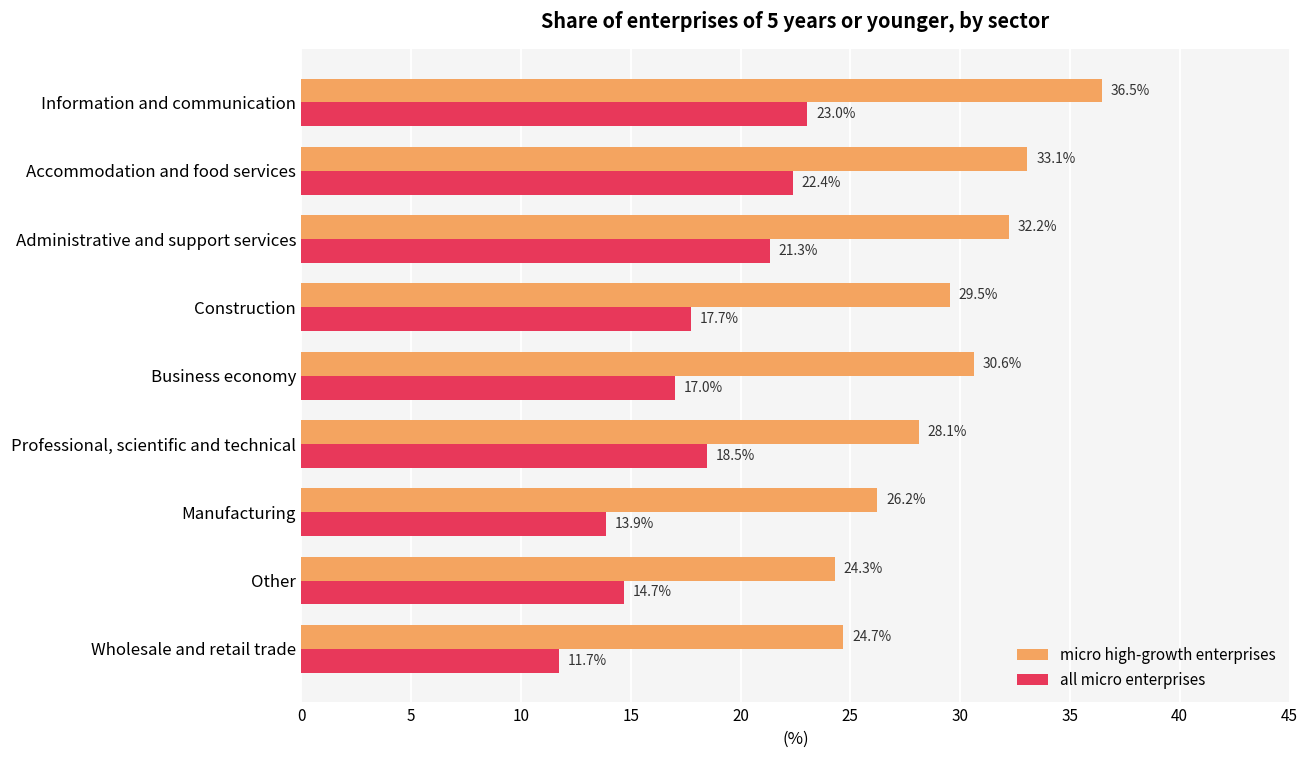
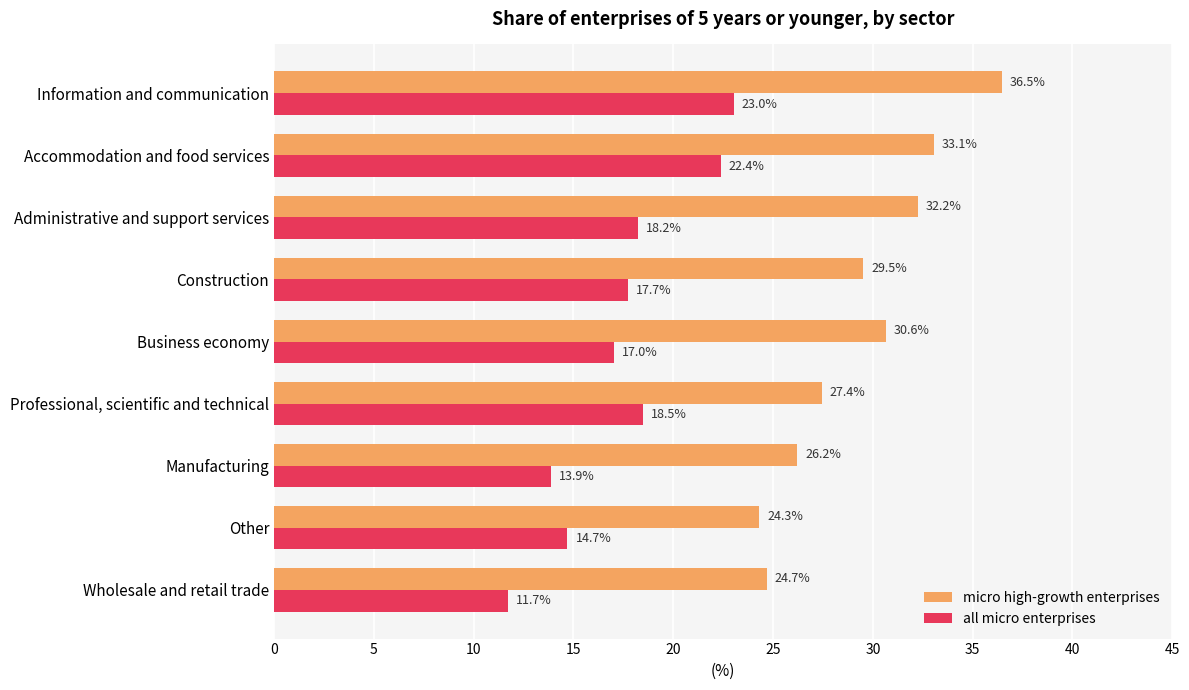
all micro enterprises, Administrative and support services: 21.3% -> 18.2%
micro high-growth enterprises, Professional, scientific and technical: 28.1% -> 27.4%
